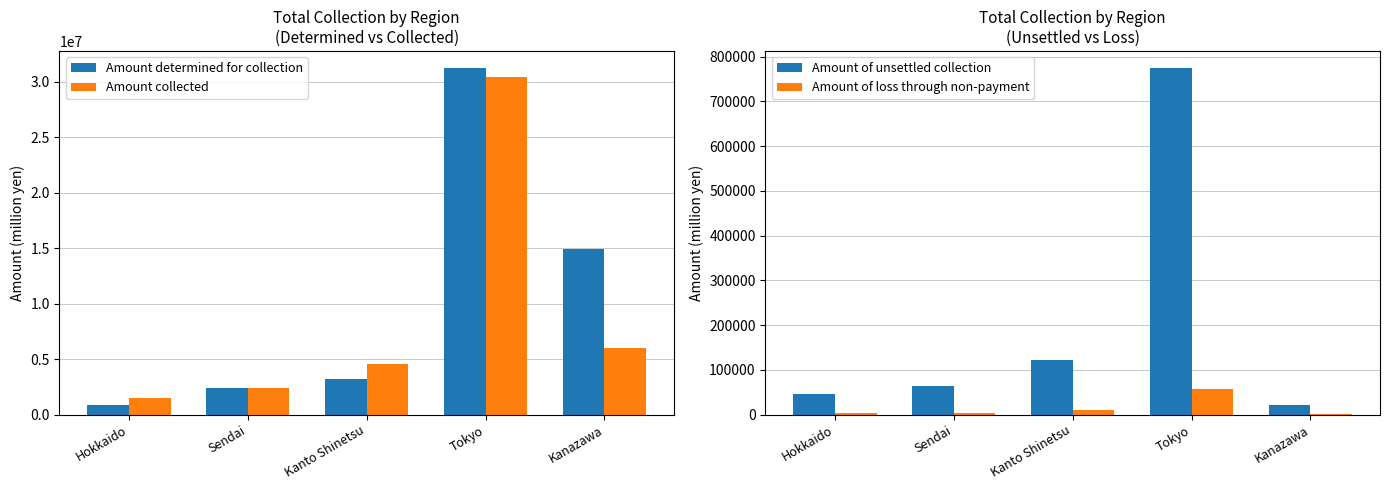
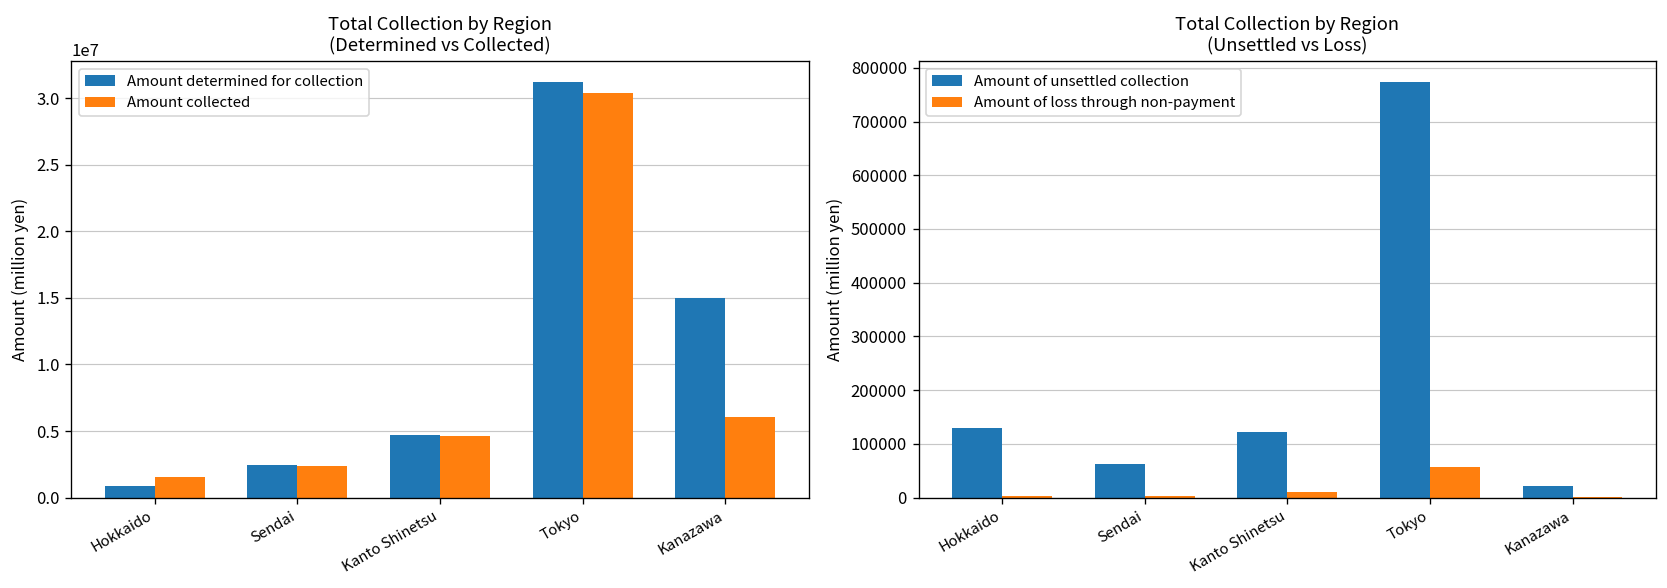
Total Collection by Region (Determined vs Collected), Amount determined for collection, Kanto Shinetsu: 3200000 -> 4700000
Total Collection by Region (Unsettled vs Loss), Amount of unsettled collection, Hokkaido: 50000 -> 130000
